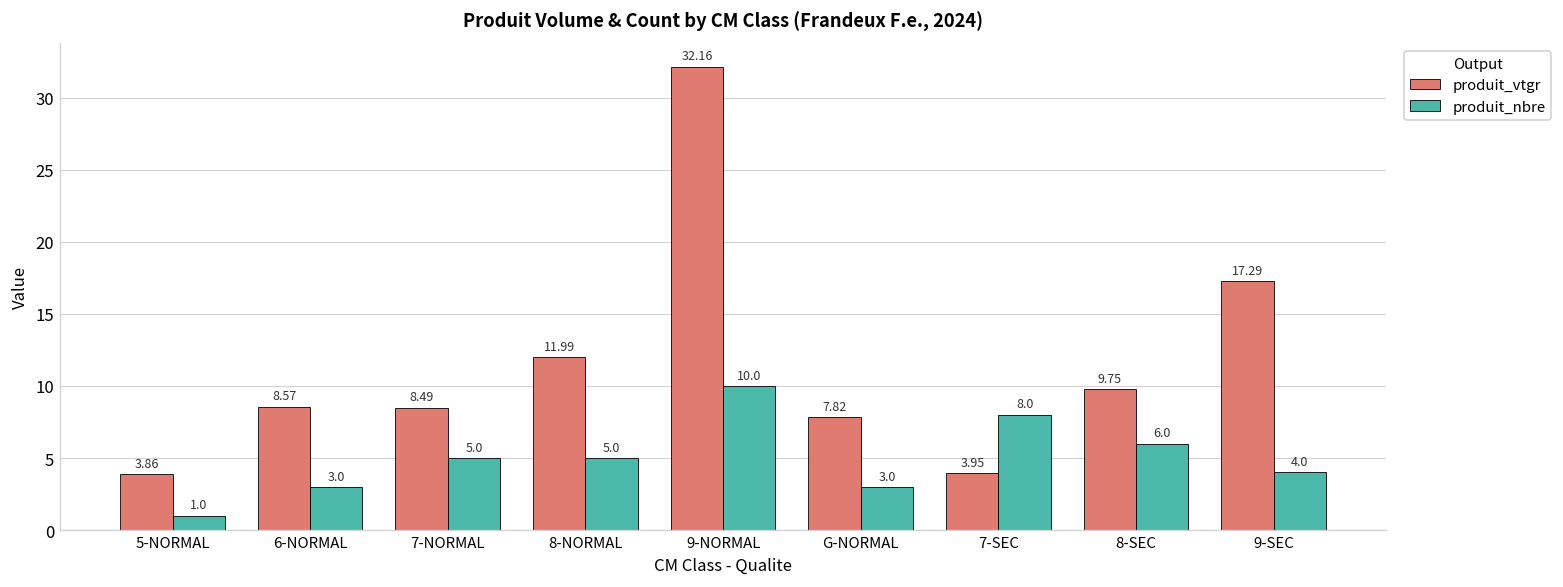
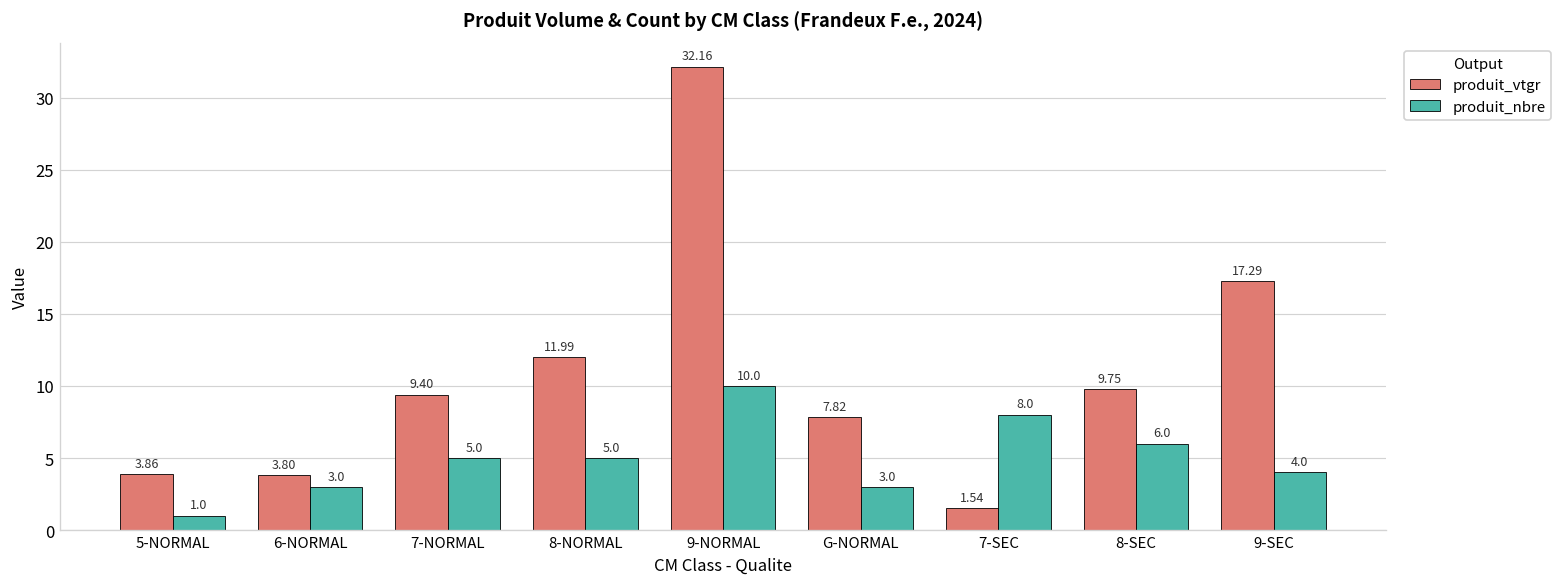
produit_vtgr, 6-NORMAL: 8.57 -> 3.80
produit_vtgr, 7-NORMAL: 8.49 -> 9.40
produit_vtgr, 7-SEC: 3.95 -> 1.54
